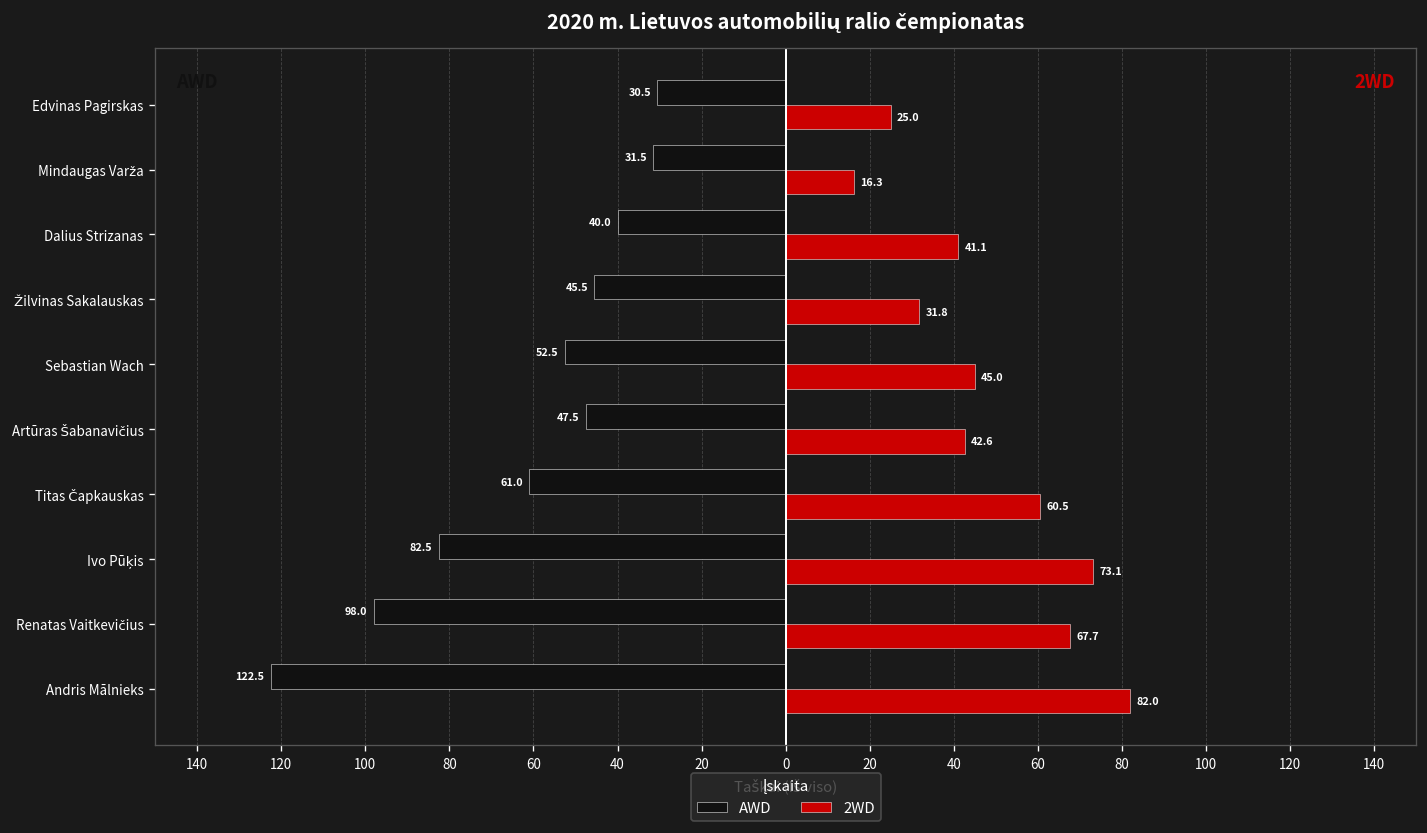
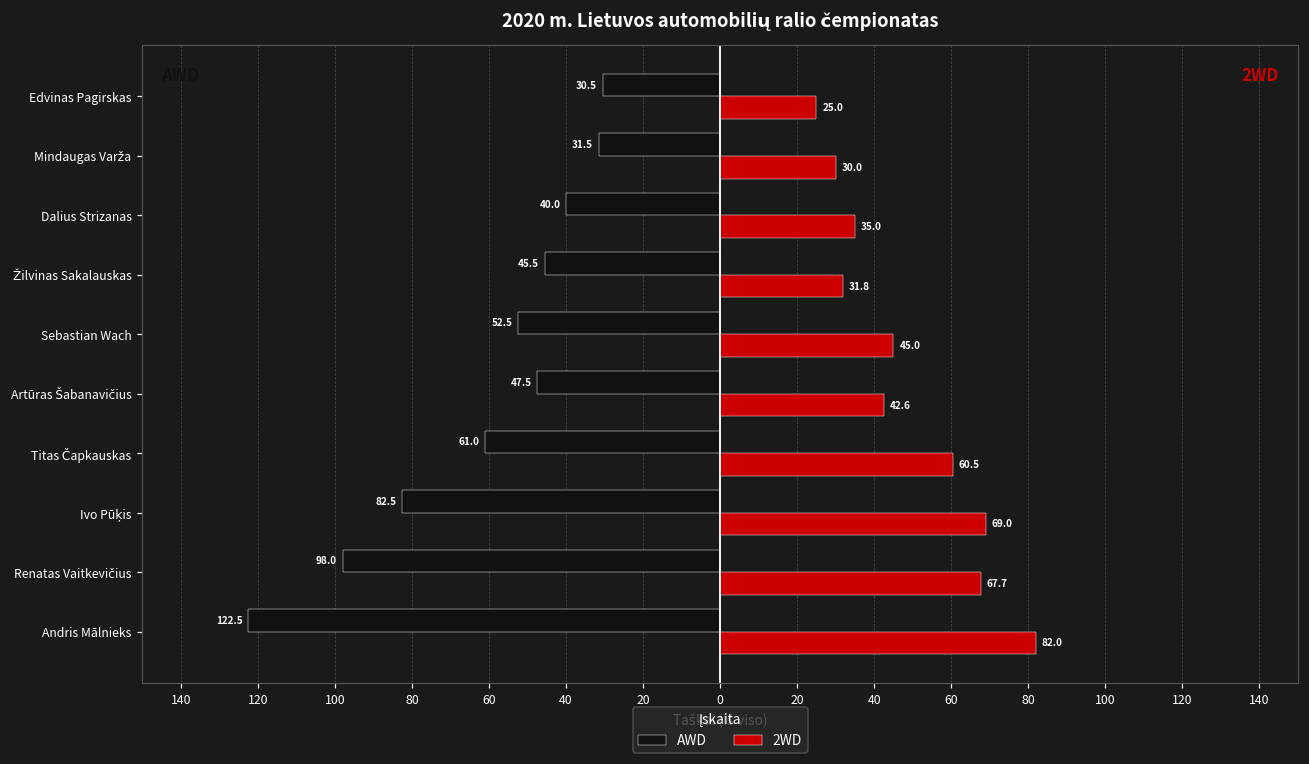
2WD, Mindaugas Varža: 16.3 -> 30.0
2WD, Dalius Strizanas: 41.1 -> 35.0
2WD, Ivo Pūķis: 73.1 -> 69.0
